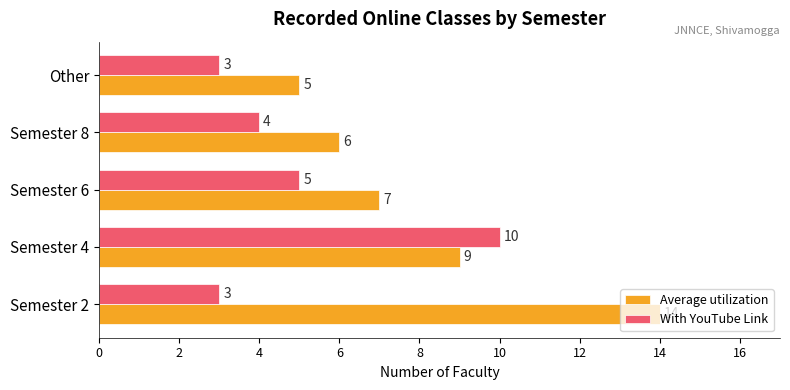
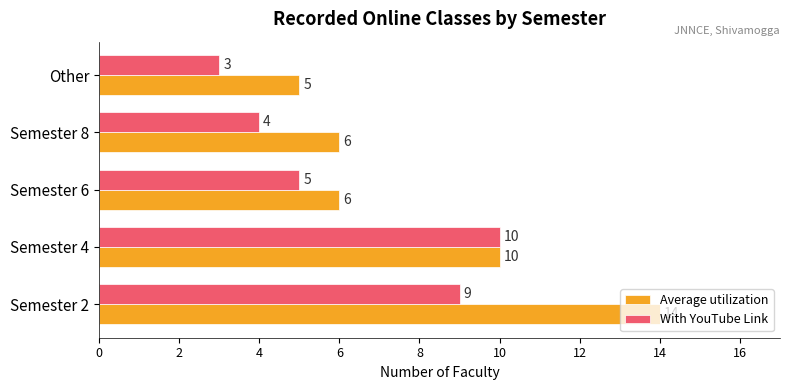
Average utilization, Semester 6: 7 -> 6
Average utilization, Semester 4: 9 -> 10
With YouTube Link, Semester 2: 3 -> 9
